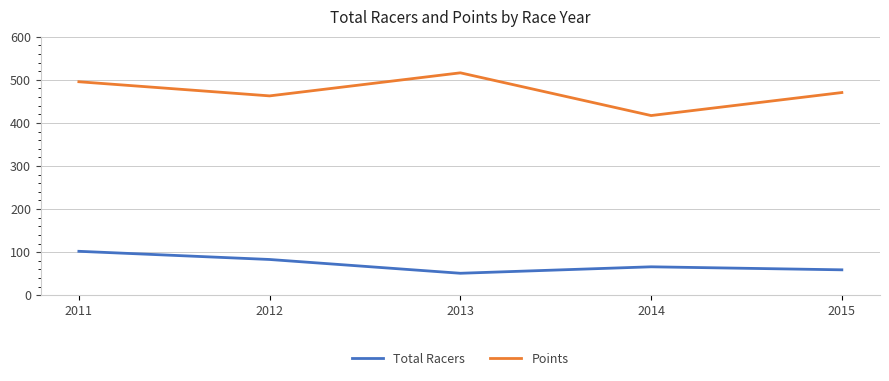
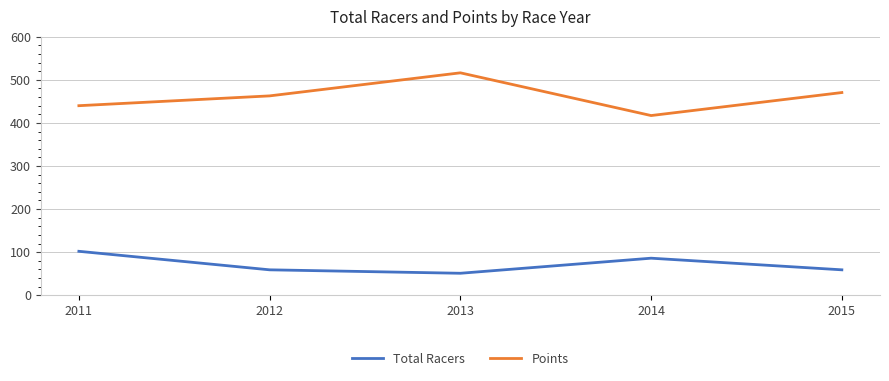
Points, 2011: 500 -> 440
Total Racers, 2012: 80 -> 60
Total Racers, 2014: 70 -> 90
